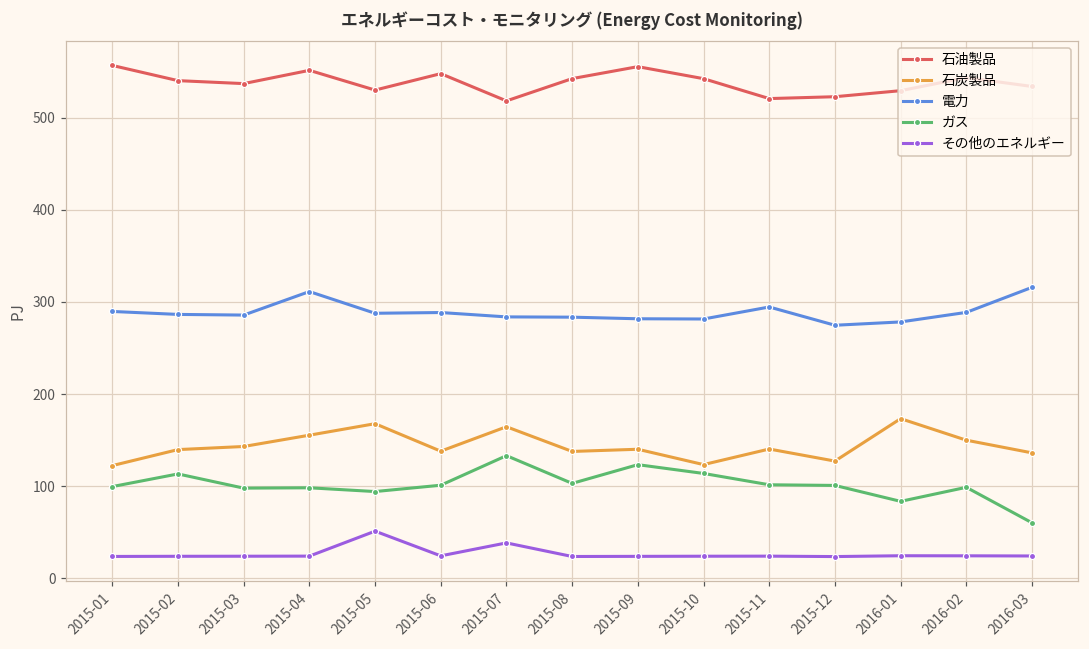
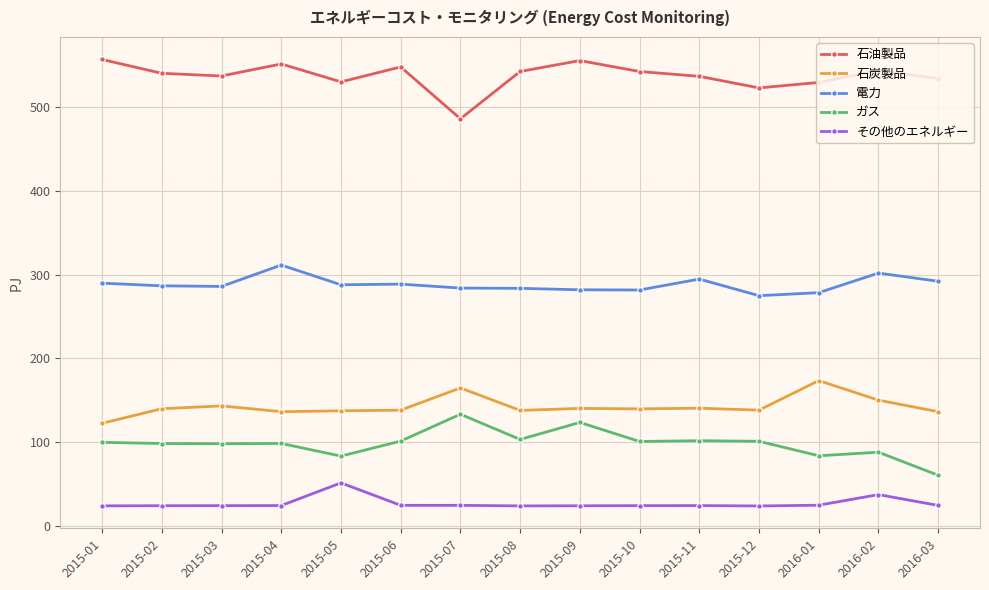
ガス, 2015-02: 110 -> 100
石炭製品, 2015-04: 160 -> 140
石炭製品, 2015-05: 170 -> 140
ガス, 2015-05: 90 -> 80
石油製品, 2015-07: 520 -> 490
その他のエネルギー, 2015-07: 40 -> 20
石炭製品, 2015-10: 120 -> 140
ガス, 2015-10: 110 -> 100
石油製品, 2015-11: 520 -> 540
石炭製品, 2015-12: 130 -> 140
電力, 2016-02: 290 -> 300
ガス, 2016-02: 100 -> 90
その他のエネルギー, 2016-02: 20 -> 40
電力, 2016-03: 320 -> 290
